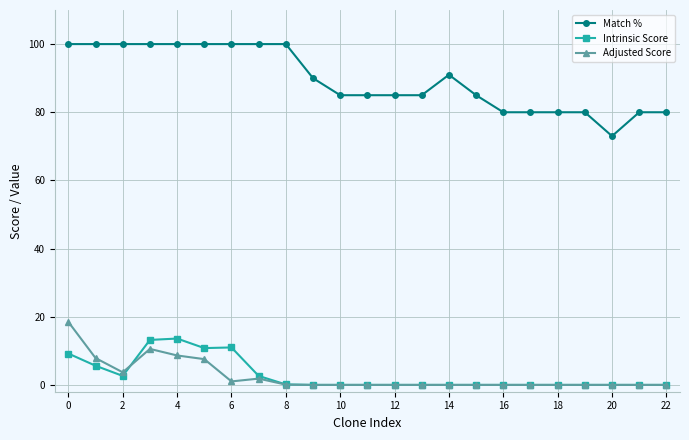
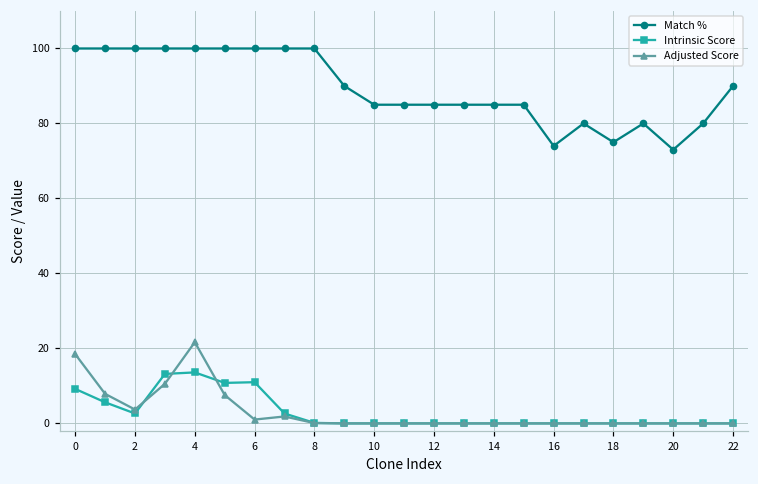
Adjusted Score, 4: 9 -> 22
Match %, 14: 91 -> 85
Match %, 16: 80 -> 74
Match %, 18: 80 -> 75
Match %, 22: 80 -> 90
